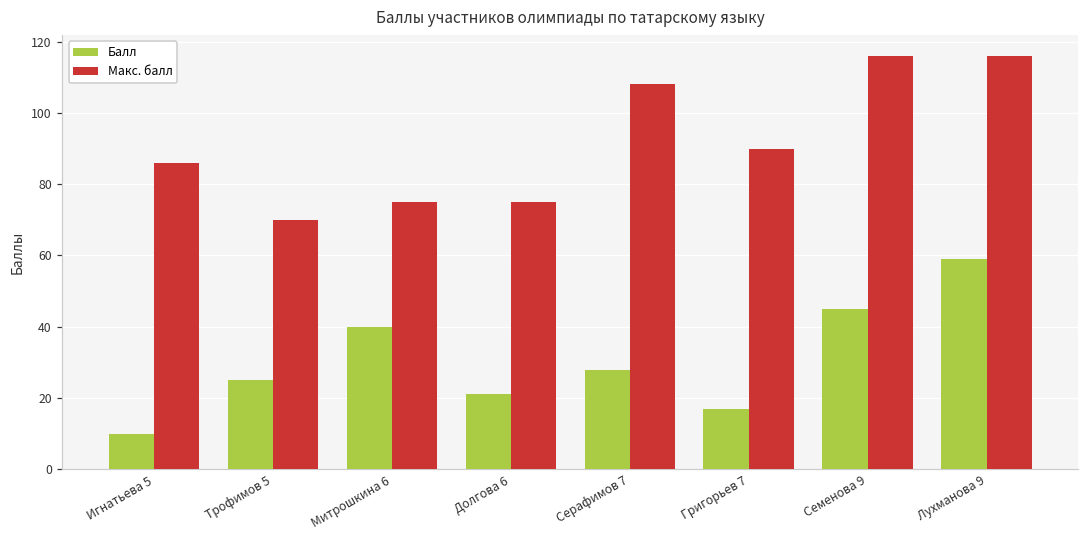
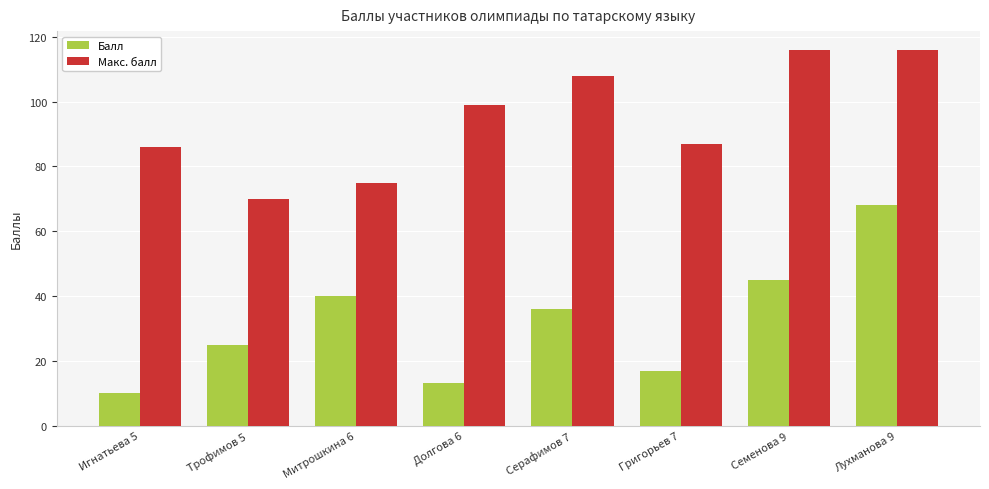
Балл, Долгова 6: 21 -> 13
Макс. балл, Долгова 6: 75 -> 99
Балл, Серафимов 7: 28 -> 36
Макс. балл, Григорьев 7: 90 -> 87
Балл, Лухманова 9: 59 -> 68
